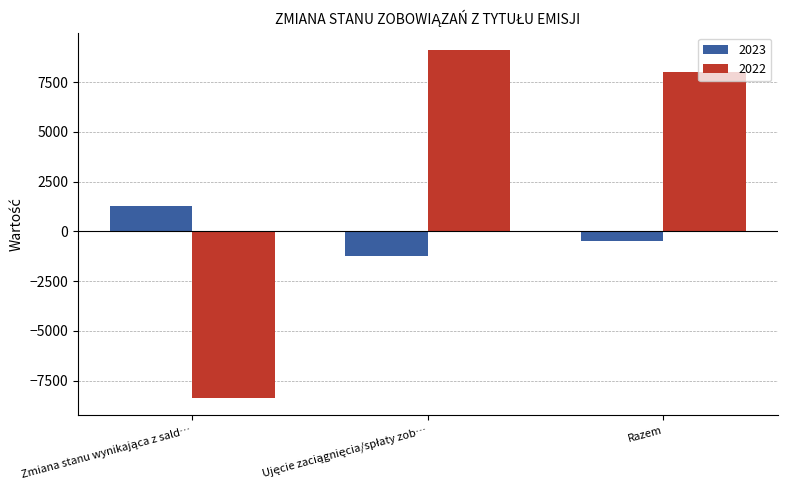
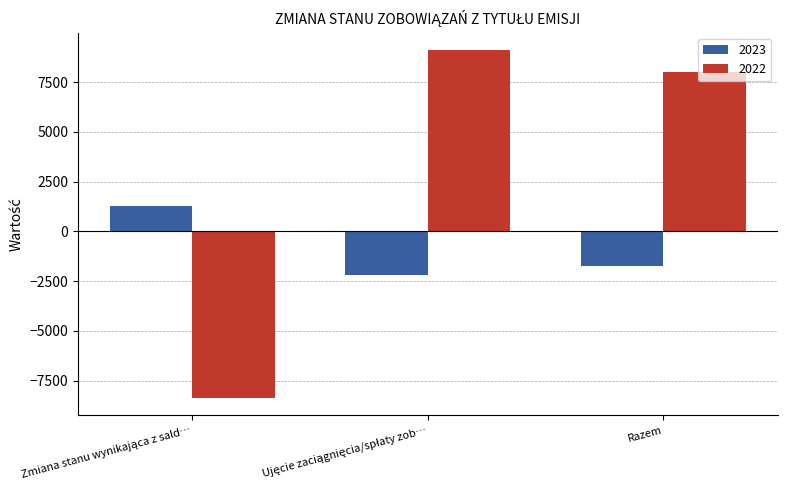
2023, Ujęcie zaciągnięcia/spłaty zob…: -1300 -> -2200
2023, Razem: -500 -> -1700
